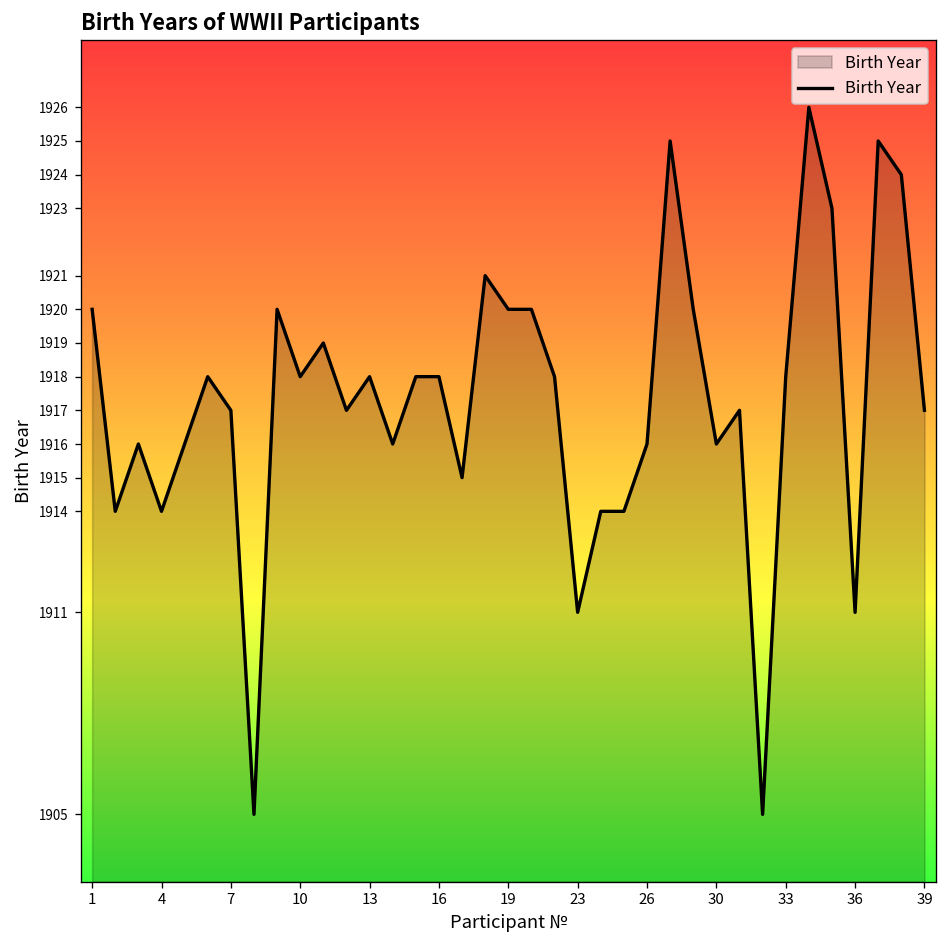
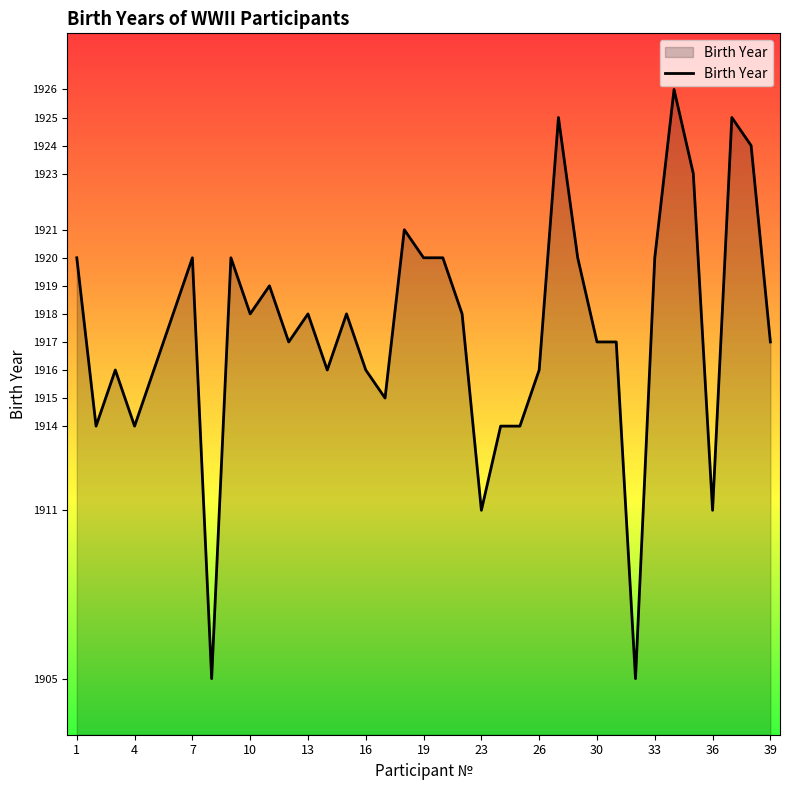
7: 1917 -> 1920
16: 1918 -> 1916
30: 1916 -> 1917
33: 1918 -> 1920
